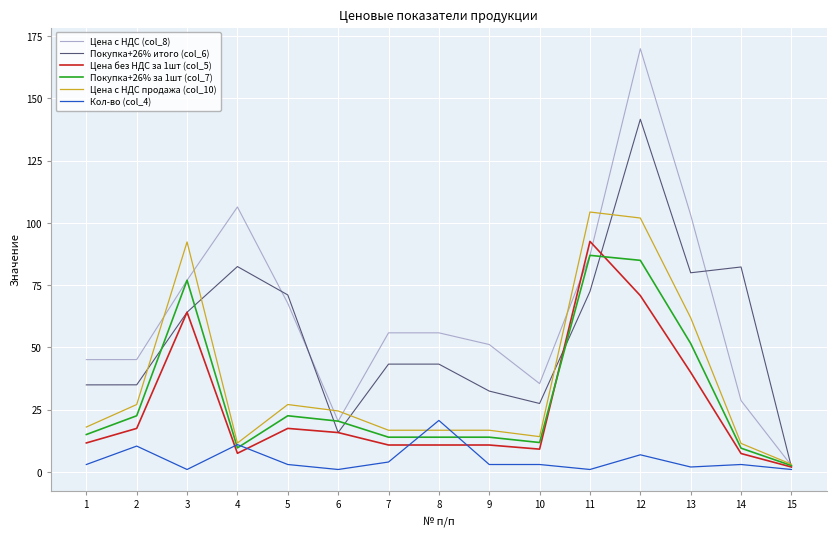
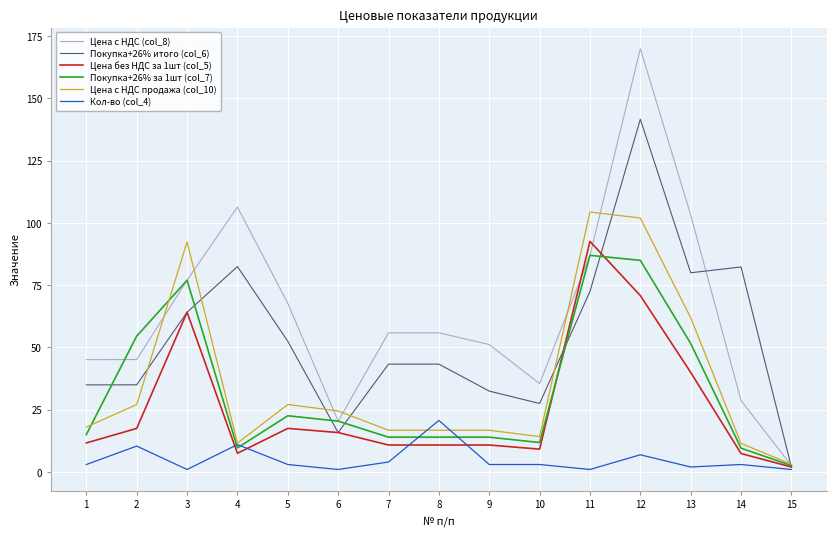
Покупка+26% за 1шт (col_7), 2: 23 -> 55
Покупка+26% итого (col_6), 5: 71 -> 53
